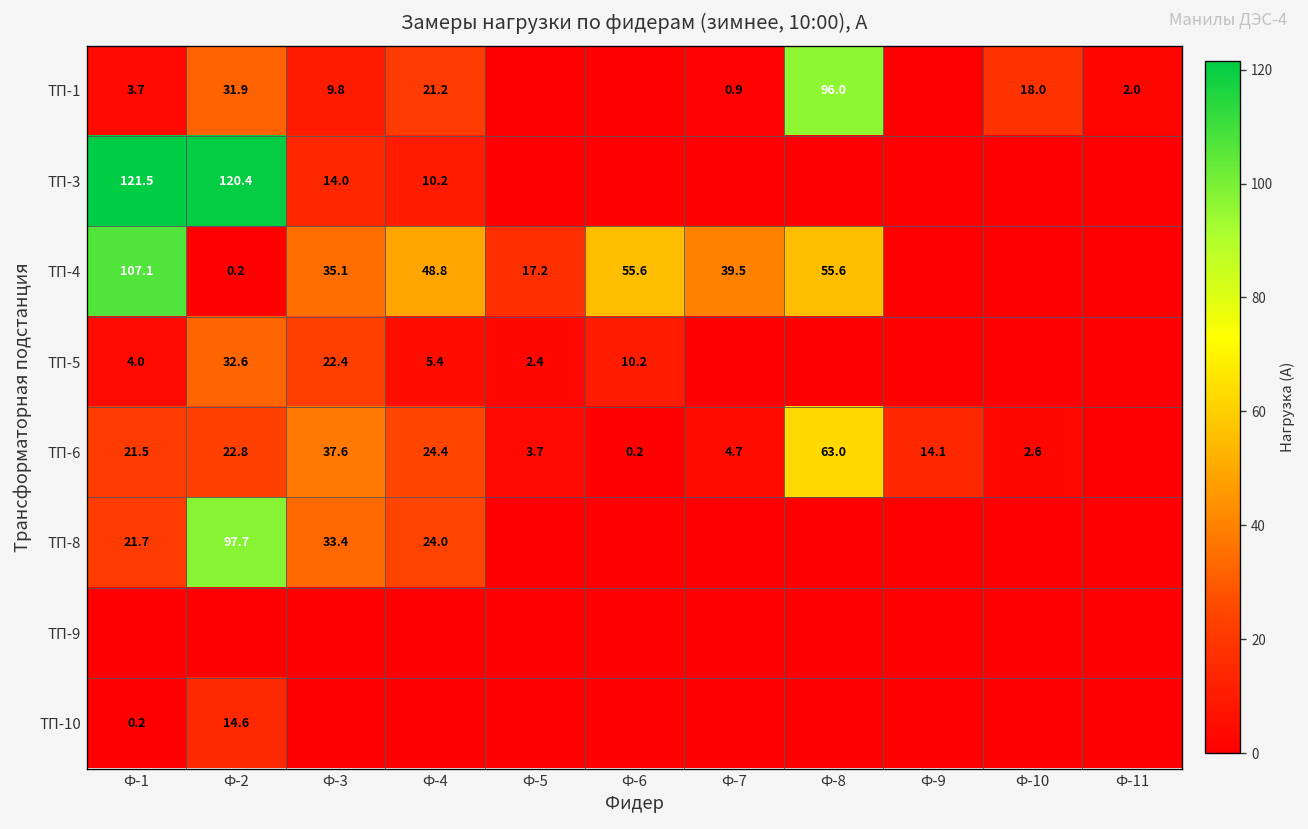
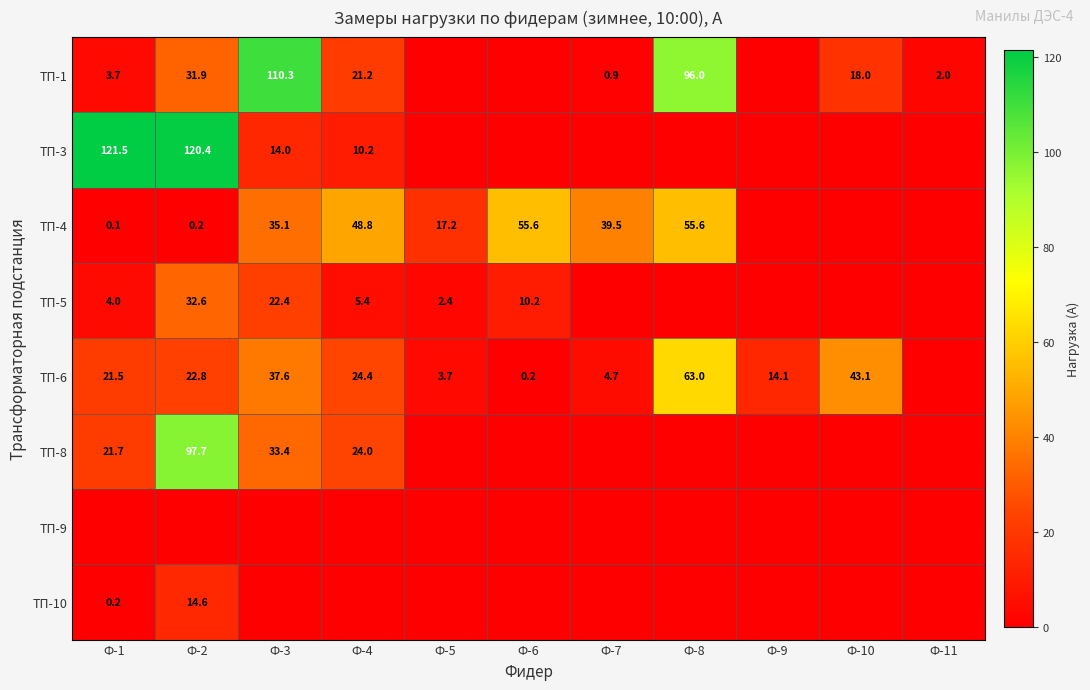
ТП-1, Ф-3: 9.8 -> 110.3
ТП-4, Ф-1: 107.1 -> 0.1
ТП-6, Ф-10: 2.6 -> 43.1
